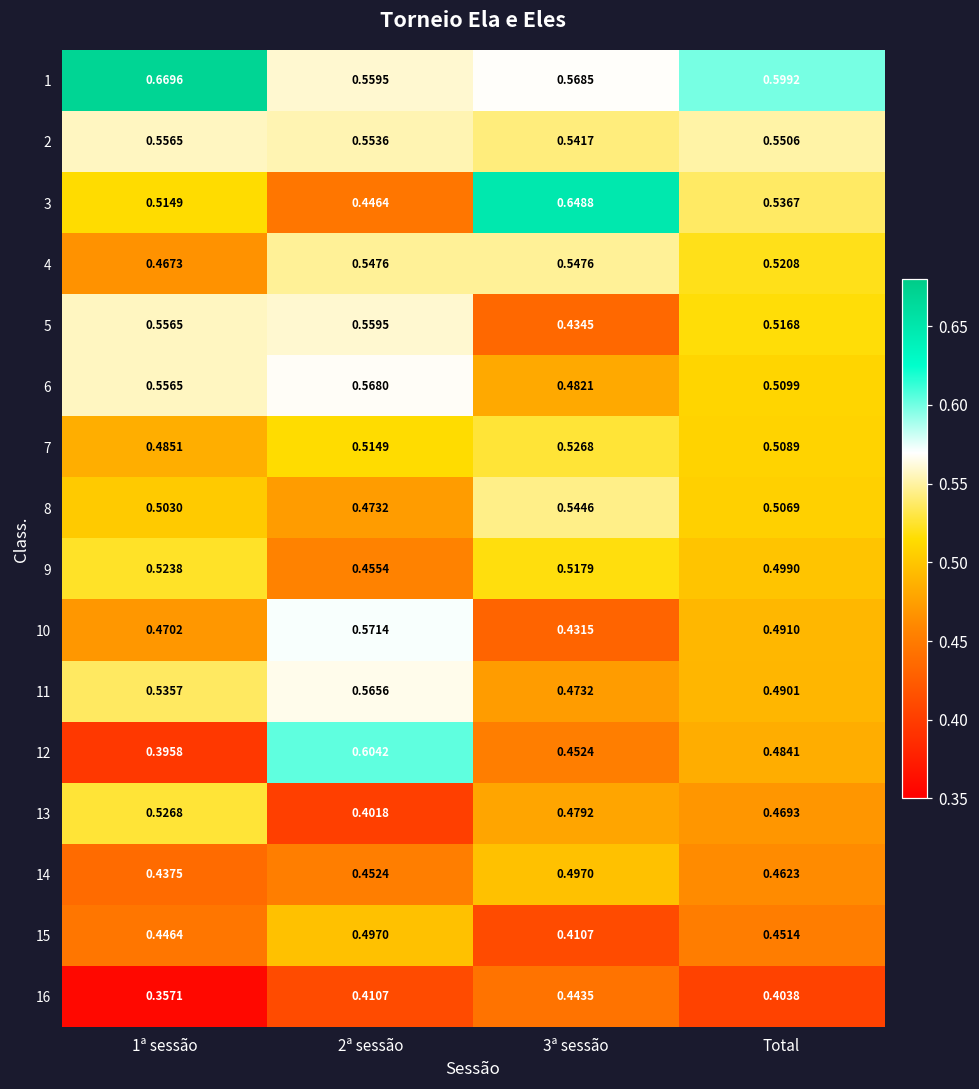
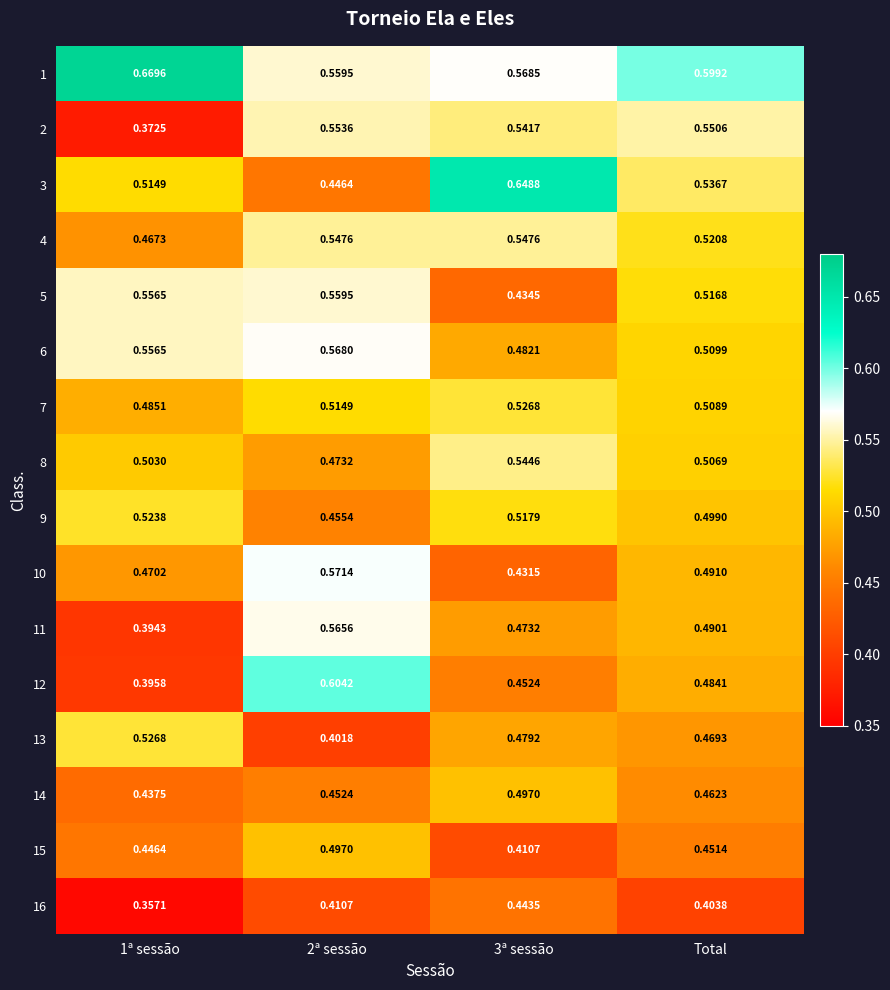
2, 1ª sessão: 0.5565 -> 0.3725
11, 1ª sessão: 0.5357 -> 0.3943
